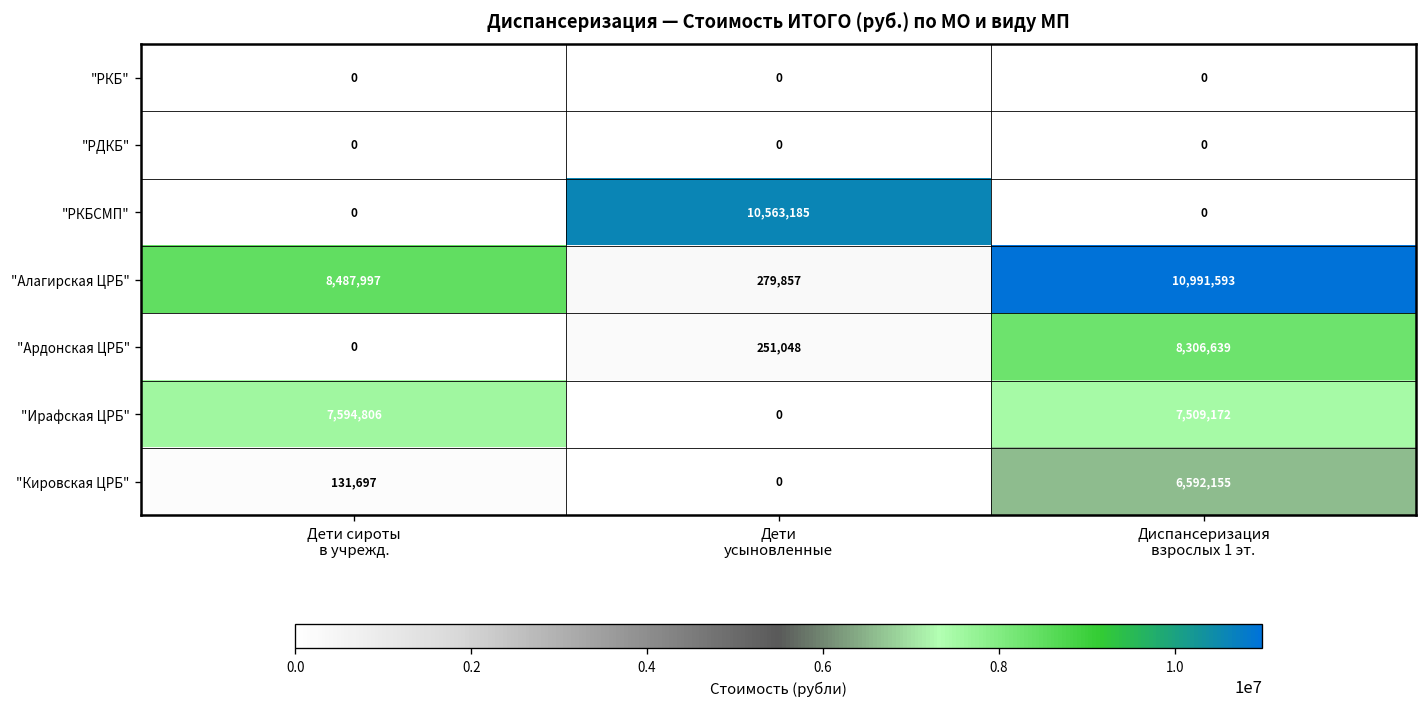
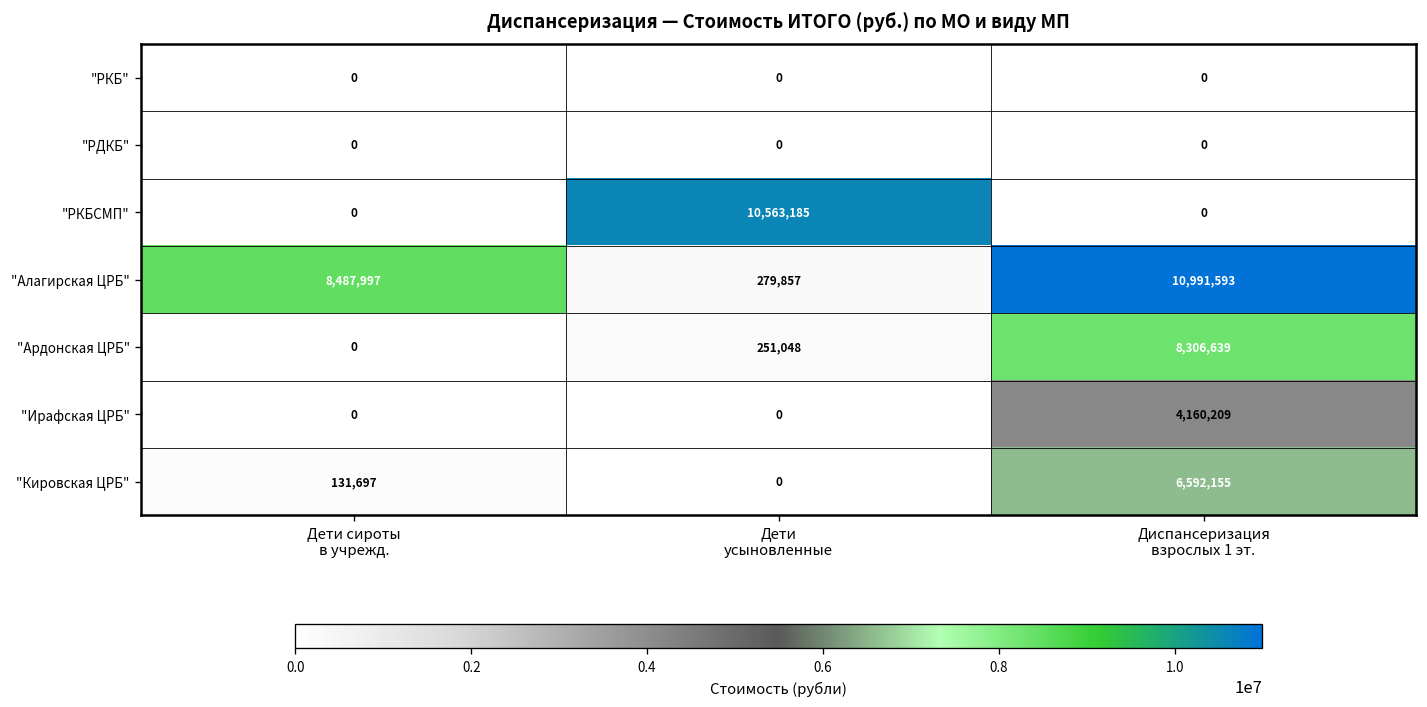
"Ирафская ЦРБ", Дети сироты в учрежд.: 7,594,806 -> 0
"Ирафская ЦРБ", Диспансеризация взрослых 1 эт.: 7,509,172 -> 4,160,209
